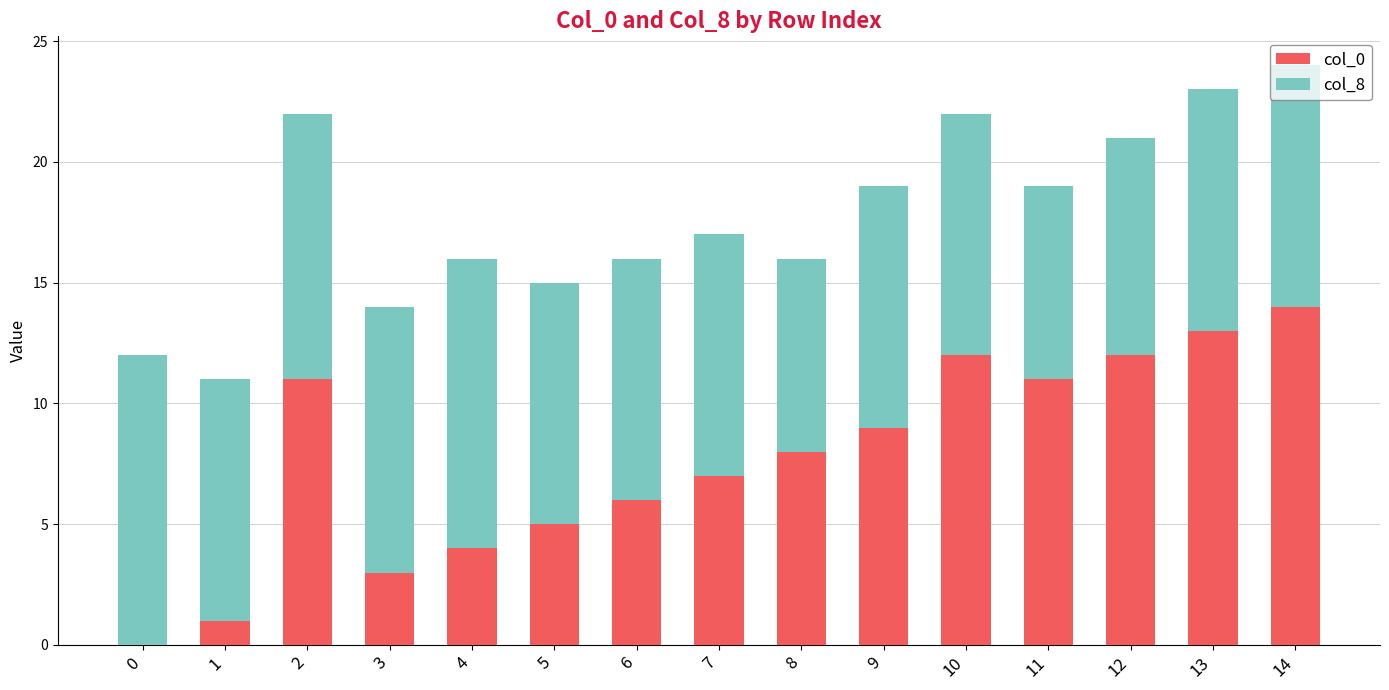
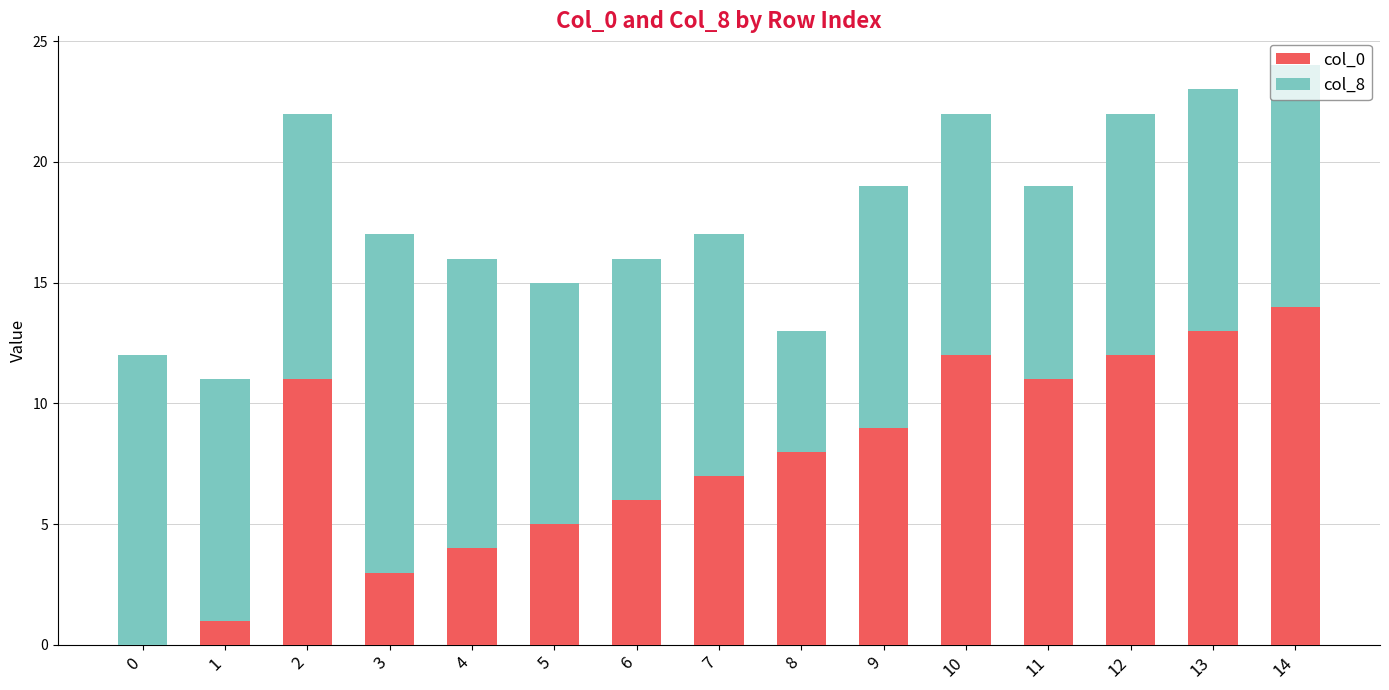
col_8, 3: 11 -> 14
col_8, 8: 8 -> 5
col_8, 12: 9 -> 10
